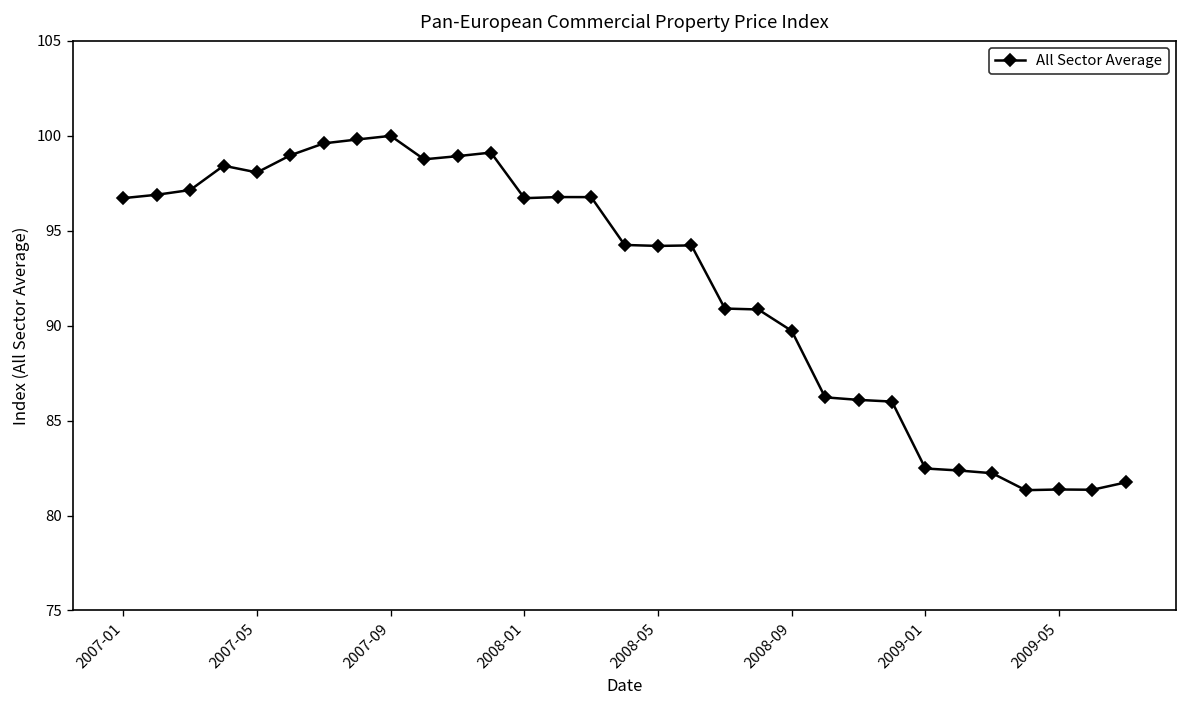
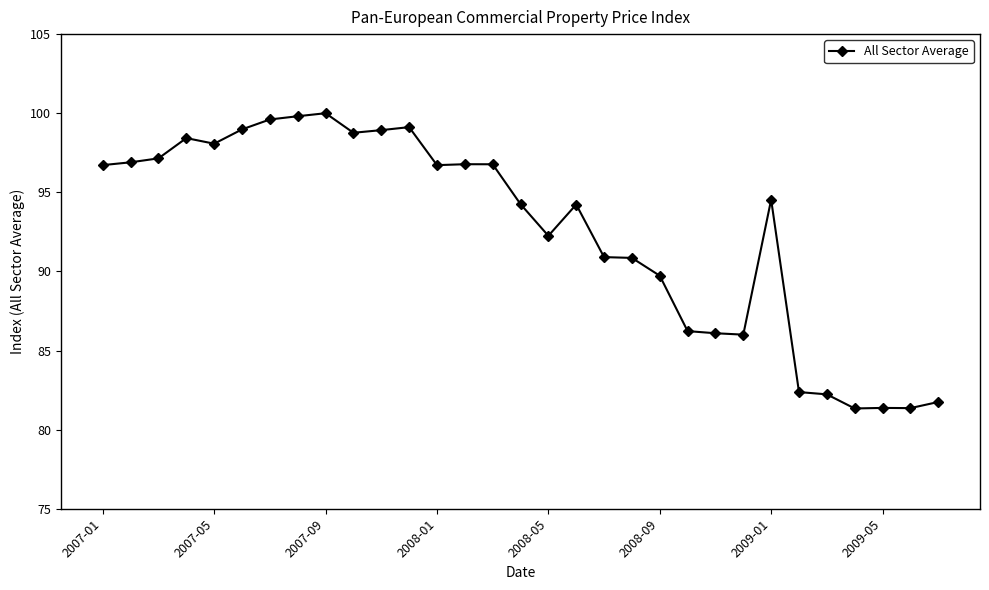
2008-05: 94.2 -> 92.3
2009-01: 82.5 -> 94.5
